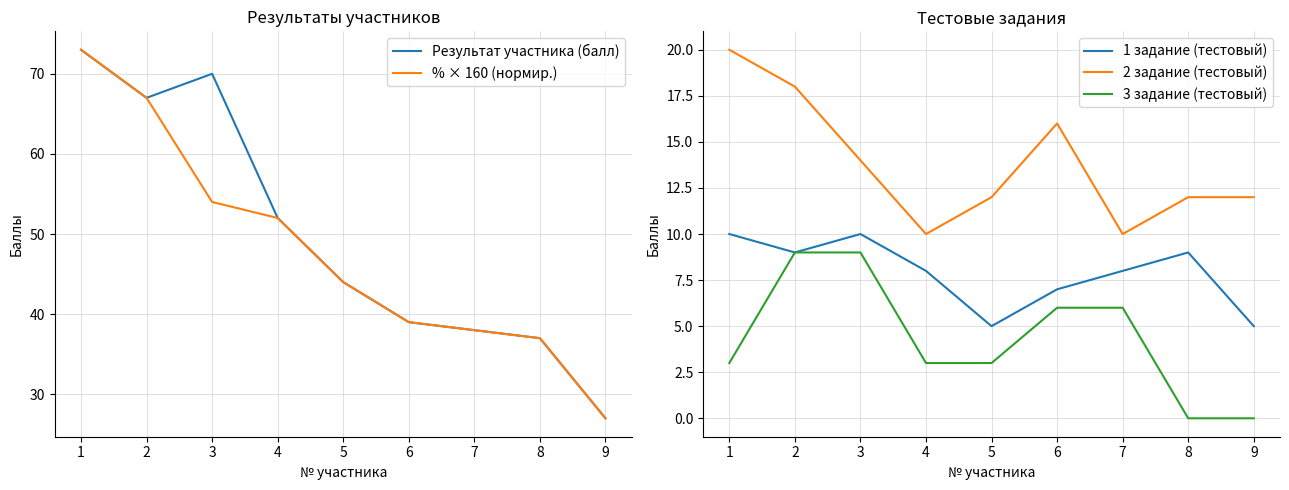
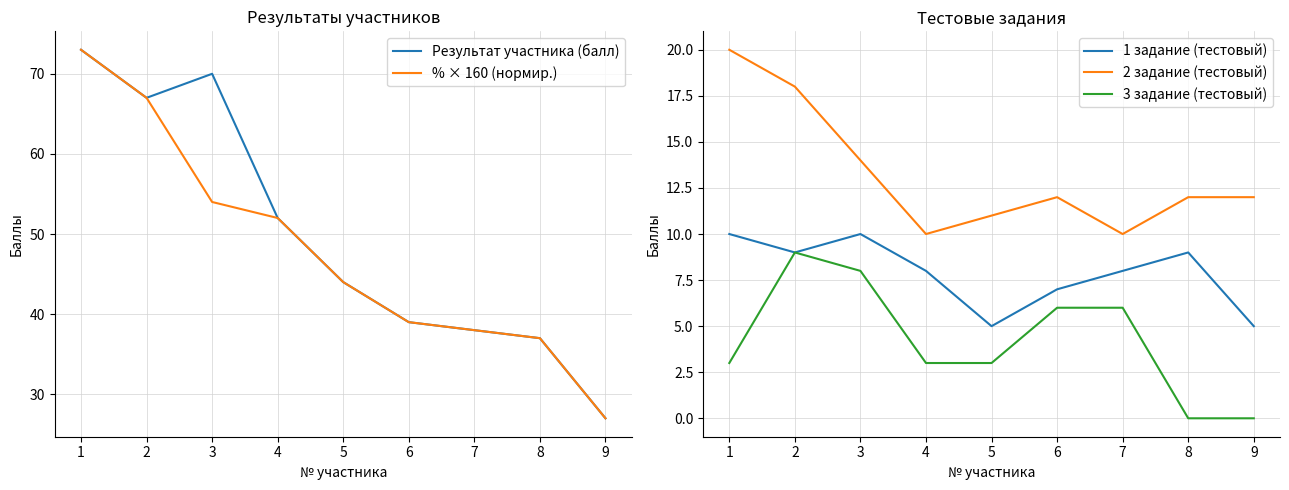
Тестовые задания, 3 задание (тестовый), 3: 9 -> 8
Тестовые задания, 2 задание (тестовый), 5: 12 -> 11
Тестовые задания, 2 задание (тестовый), 6: 16 -> 12
